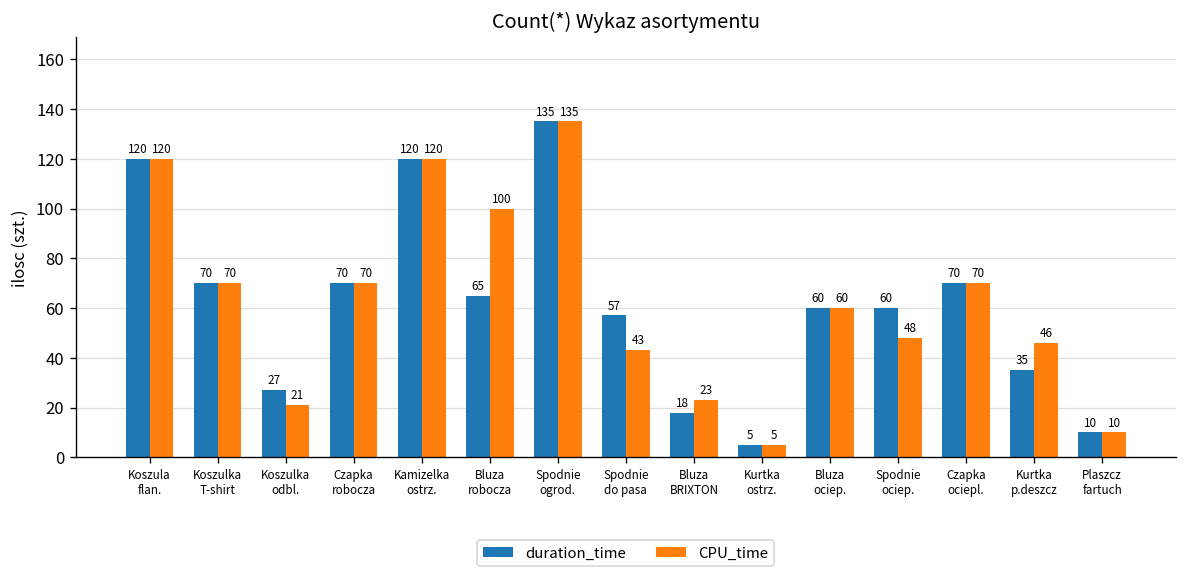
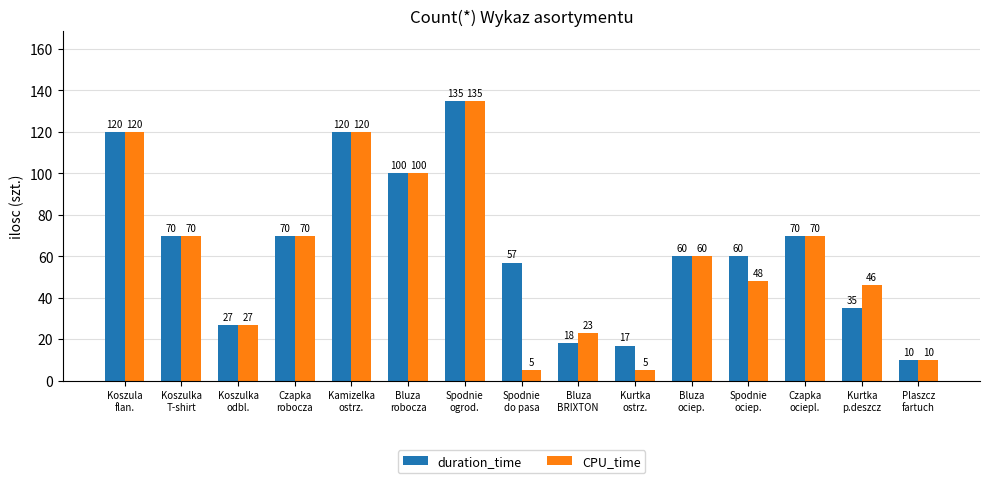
CPU_time, Koszulka odbl.: 21 -> 27
duration_time, Bluza robocza: 65 -> 100
CPU_time, Spodnie do pasa: 43 -> 5
duration_time, Kurtka ostrz.: 5 -> 17
